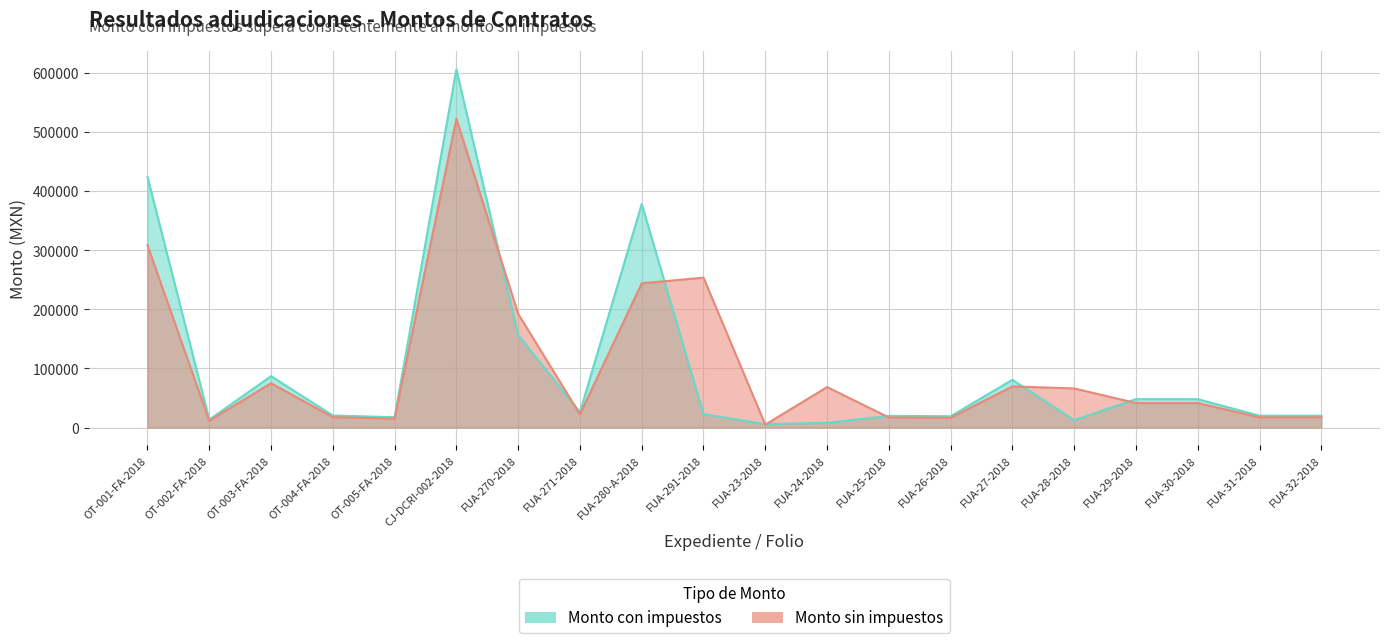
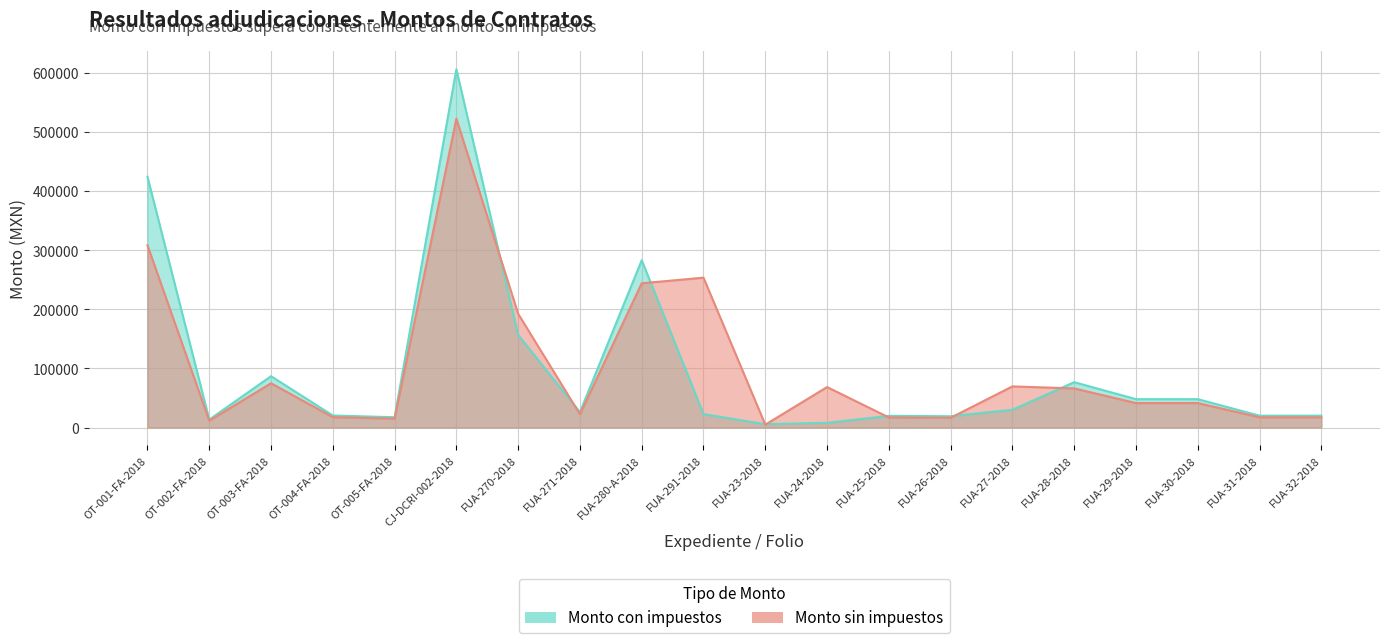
Monto con impuestos, FUA-280-A-2018: 380000 -> 280000
Monto con impuestos, FUA-27-2018: 80000 -> 30000
Monto con impuestos, FUA-28-2018: 10000 -> 80000
